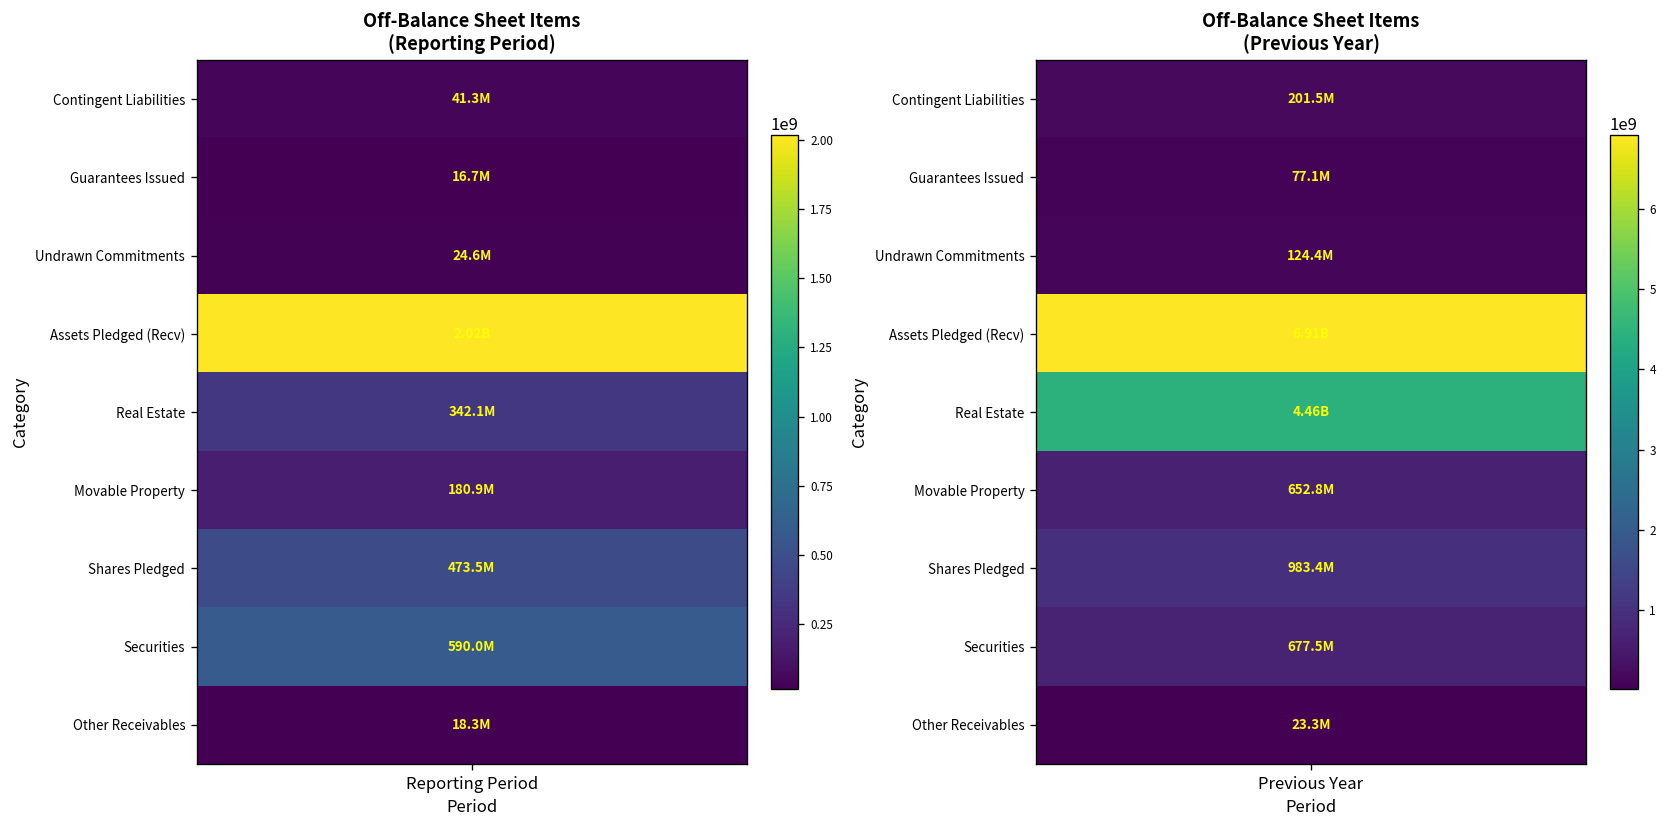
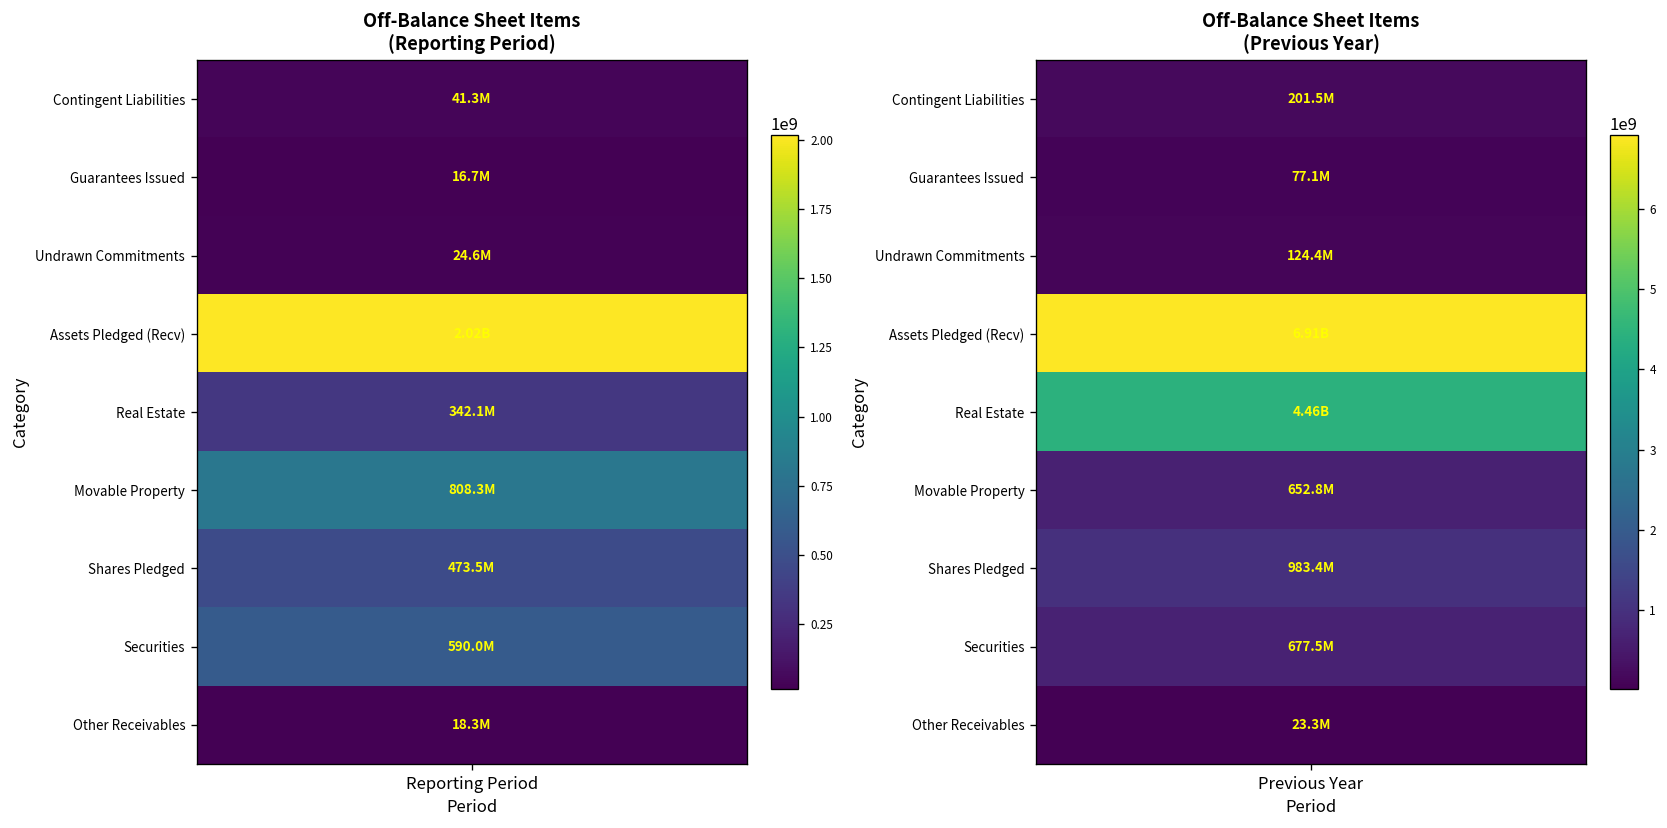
Off-Balance Sheet Items (Reporting Period), Movable Property, Reporting Period: 180.9M -> 808.3M
